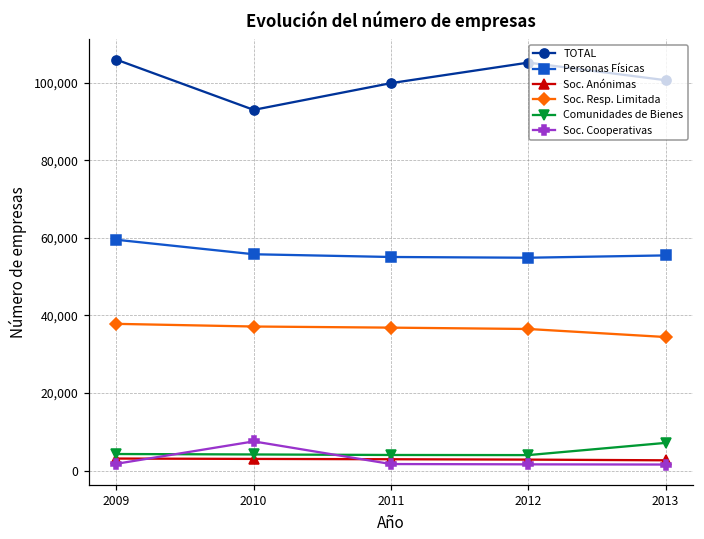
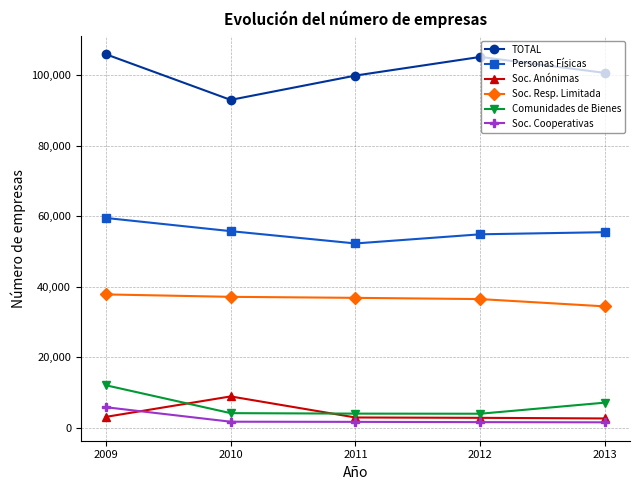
Comunidades de Bienes, 2009: 4,000 -> 12,000
Soc. Cooperativas, 2009: 2,000 -> 6,000
Soc. Anónimas, 2010: 3,000 -> 9,000
Soc. Cooperativas, 2010: 8,000 -> 2,000
Personas Físicas, 2011: 55,000 -> 52,000
